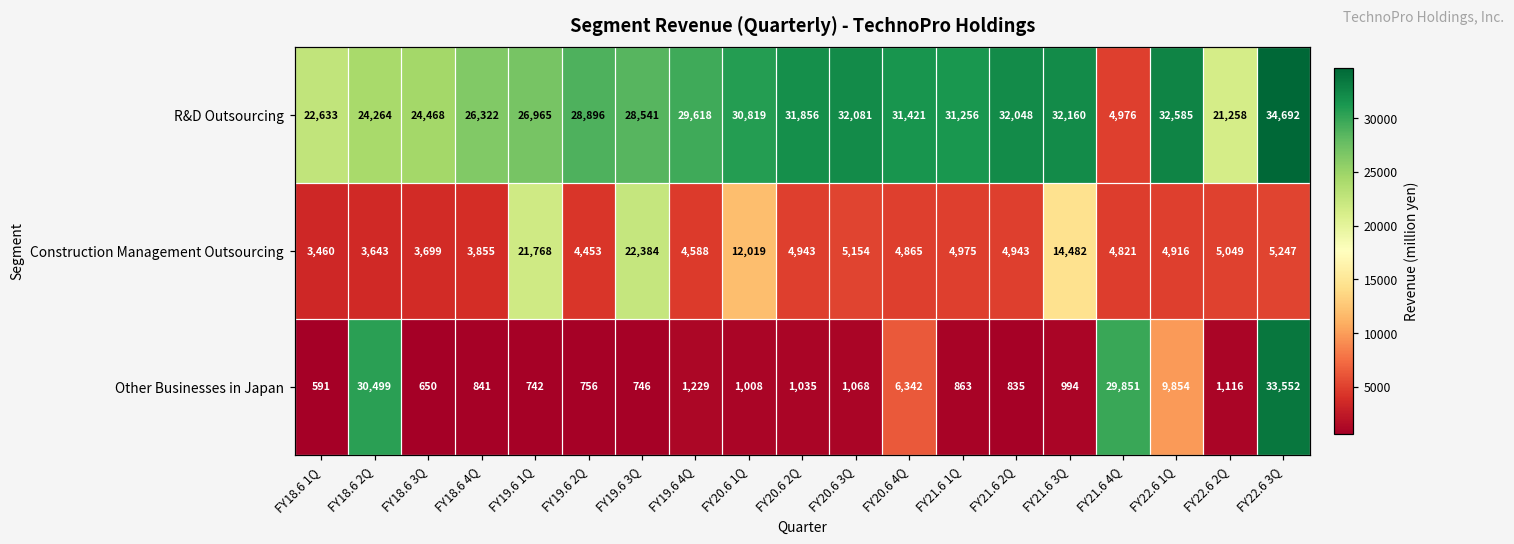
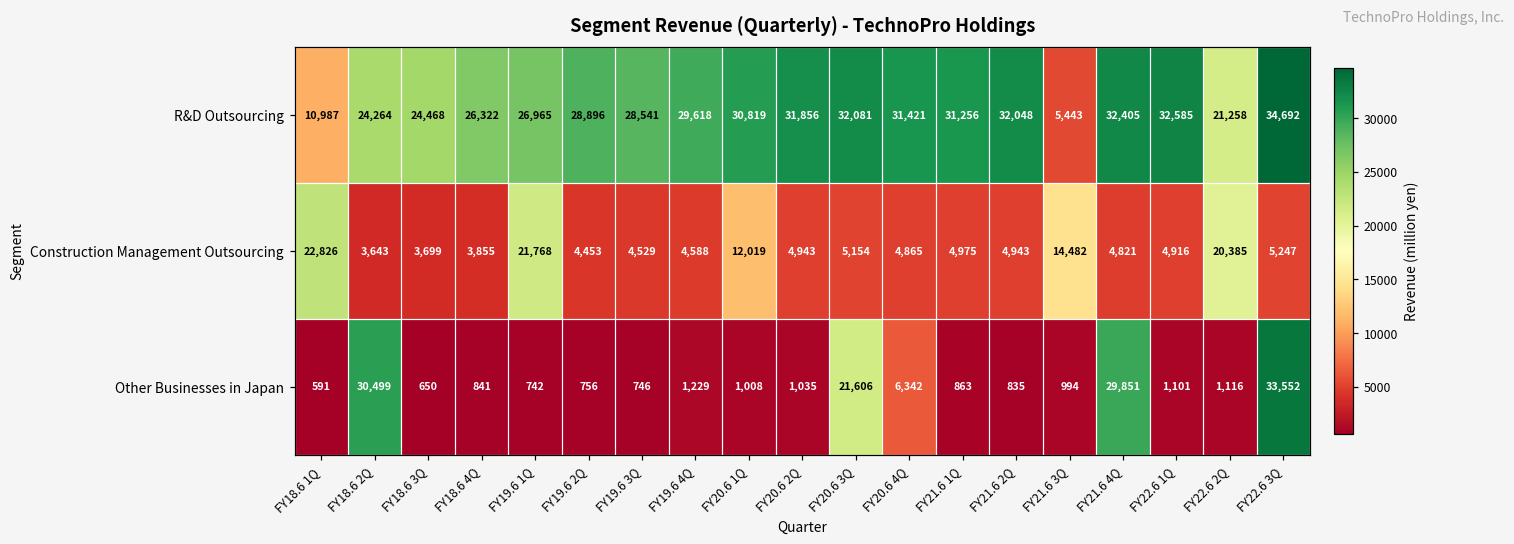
R&D Outsourcing, FY18.6 1Q: 22,633 -> 10,987
R&D Outsourcing, FY21.6 3Q: 32,160 -> 5,443
R&D Outsourcing, FY21.6 4Q: 4,976 -> 32,405
Construction Management Outsourcing, FY18.6 1Q: 3,460 -> 22,826
Construction Management Outsourcing, FY19.6 3Q: 22,384 -> 4,529
Construction Management Outsourcing, FY22.6 2Q: 5,049 -> 20,385
Other Businesses in Japan, FY20.6 3Q: 1,068 -> 21,606
Other Businesses in Japan, FY22.6 1Q: 9,854 -> 1,101
